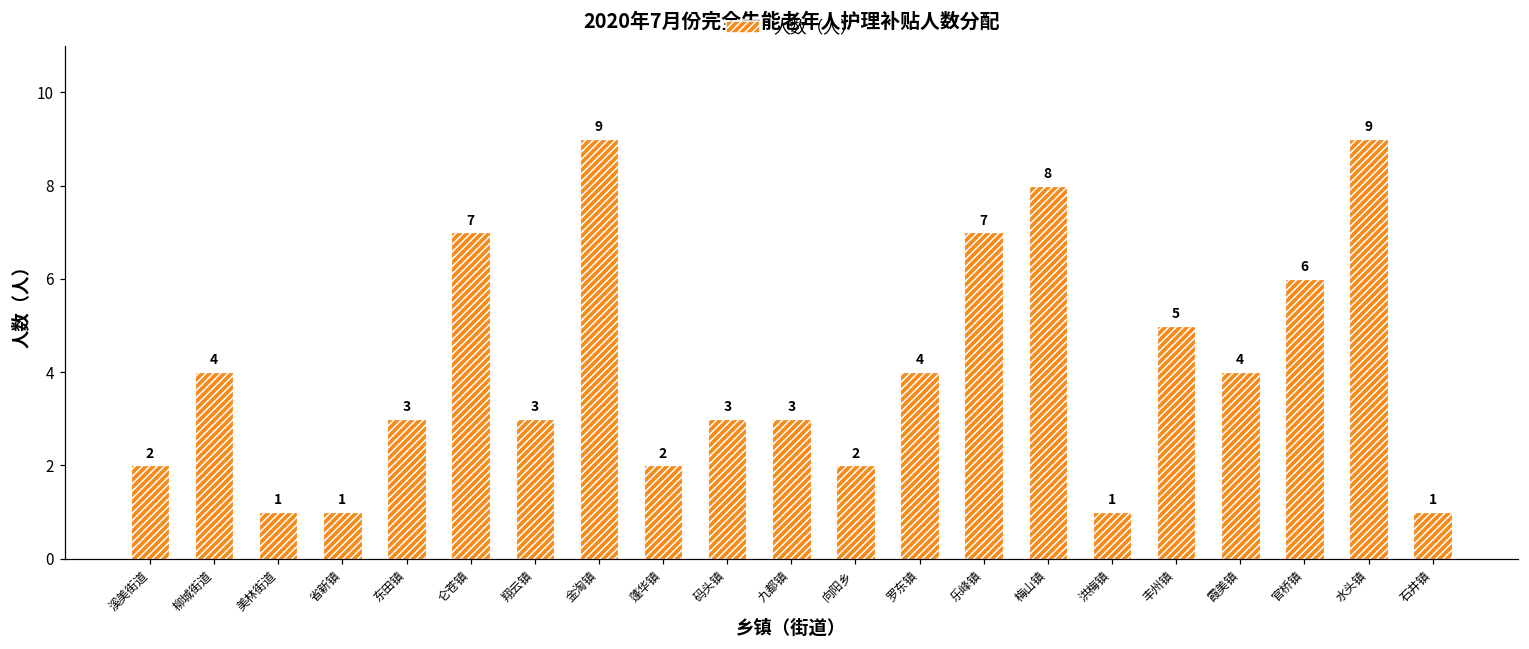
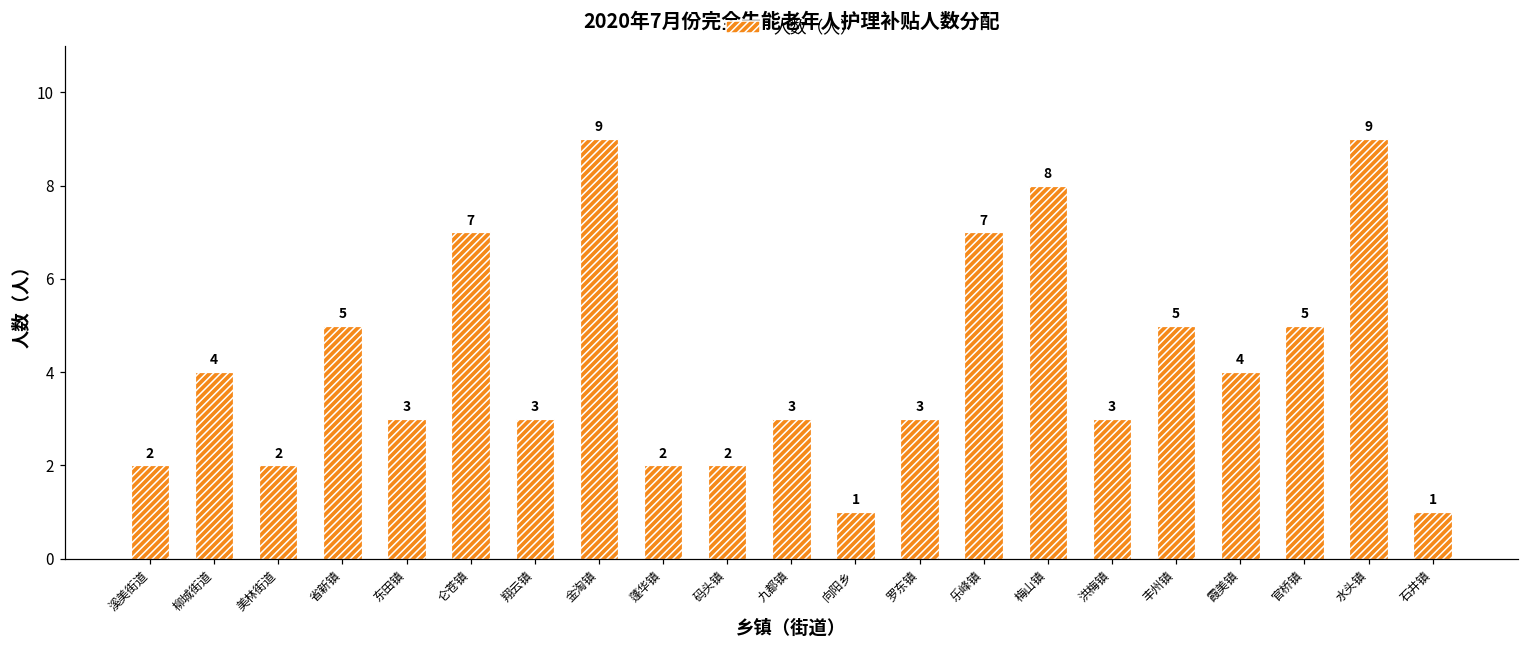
美林街道: 1 -> 2
省新镇: 1 -> 5
码头镇: 3 -> 2
向阳乡: 2 -> 1
罗东镇: 4 -> 3
洪梅镇: 1 -> 3
官桥镇: 6 -> 5
